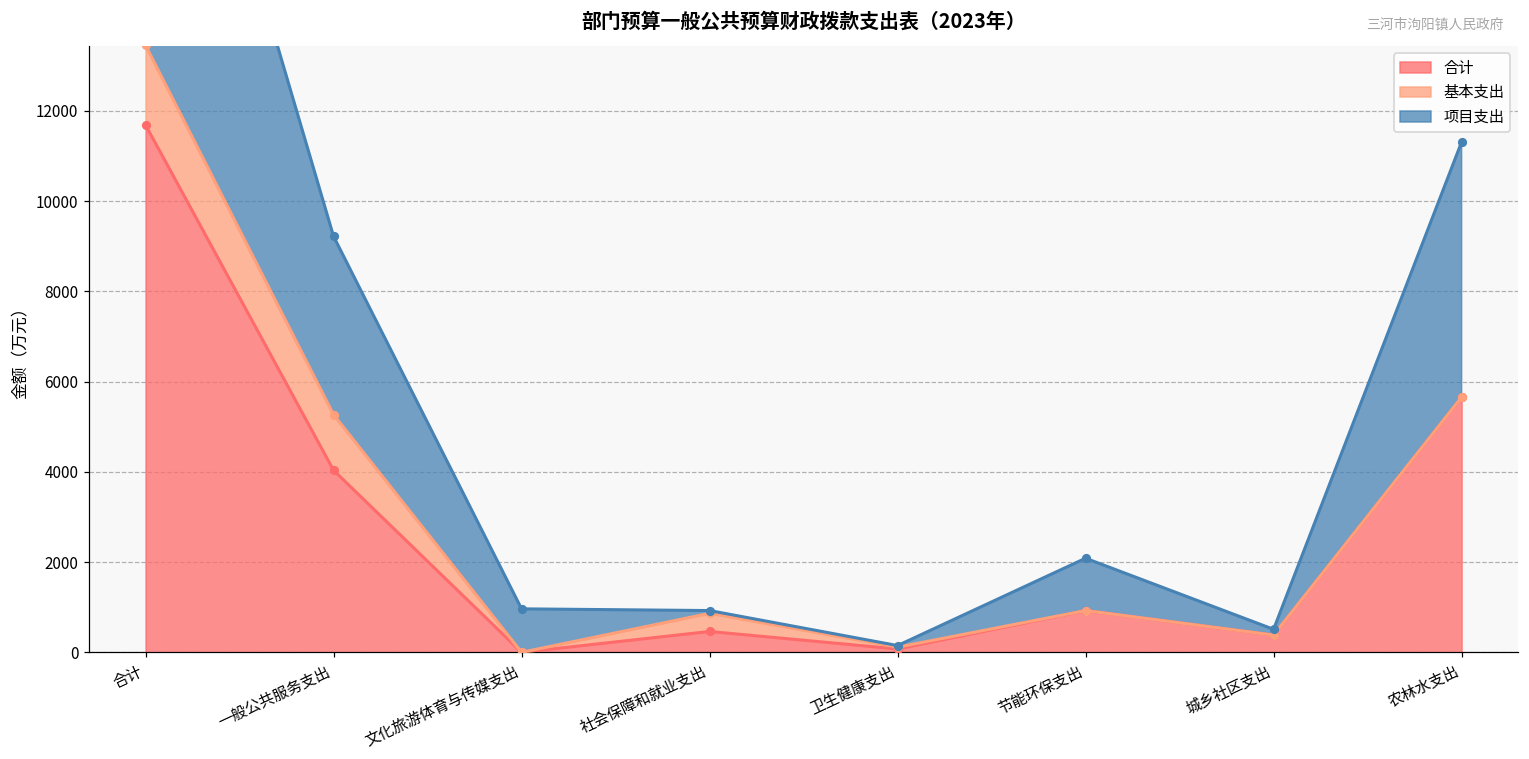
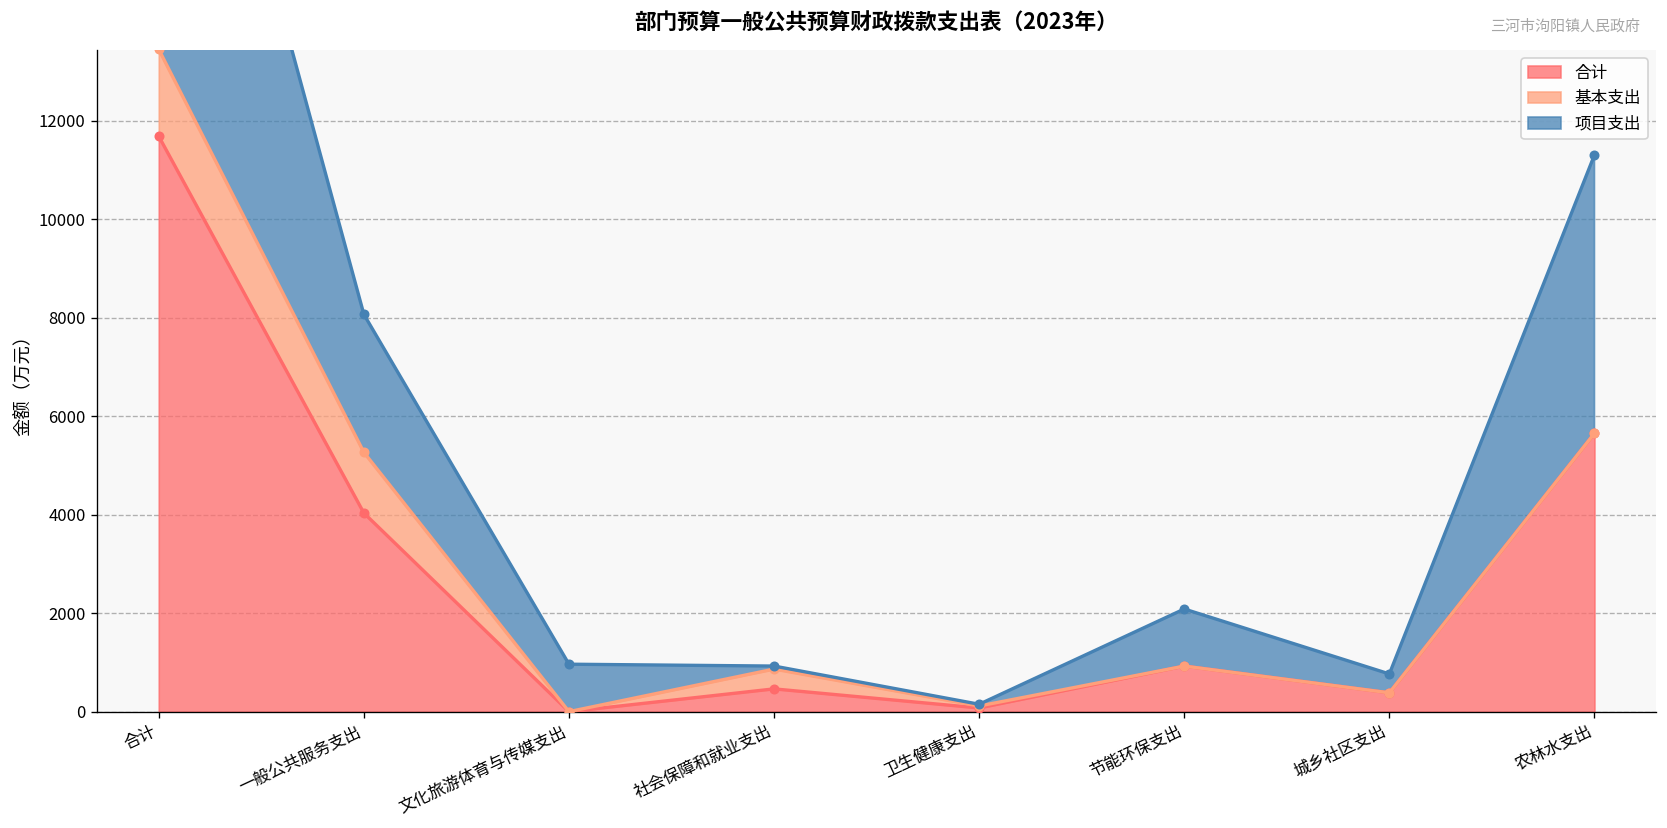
项目支出, 一般公共服务支出: 4000 -> 2800
项目支出, 城乡社区支出: 100 -> 400
